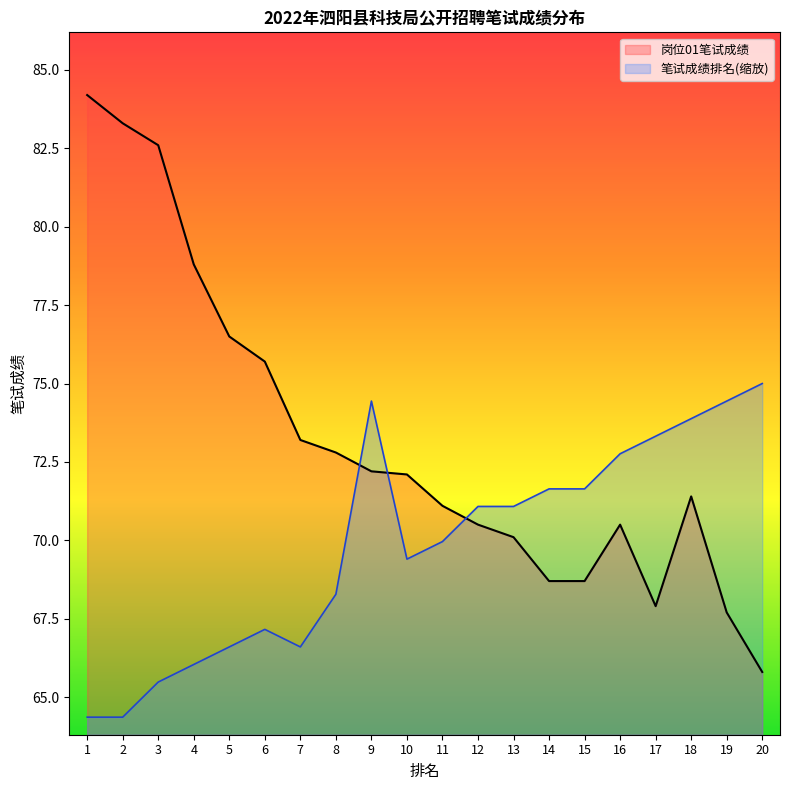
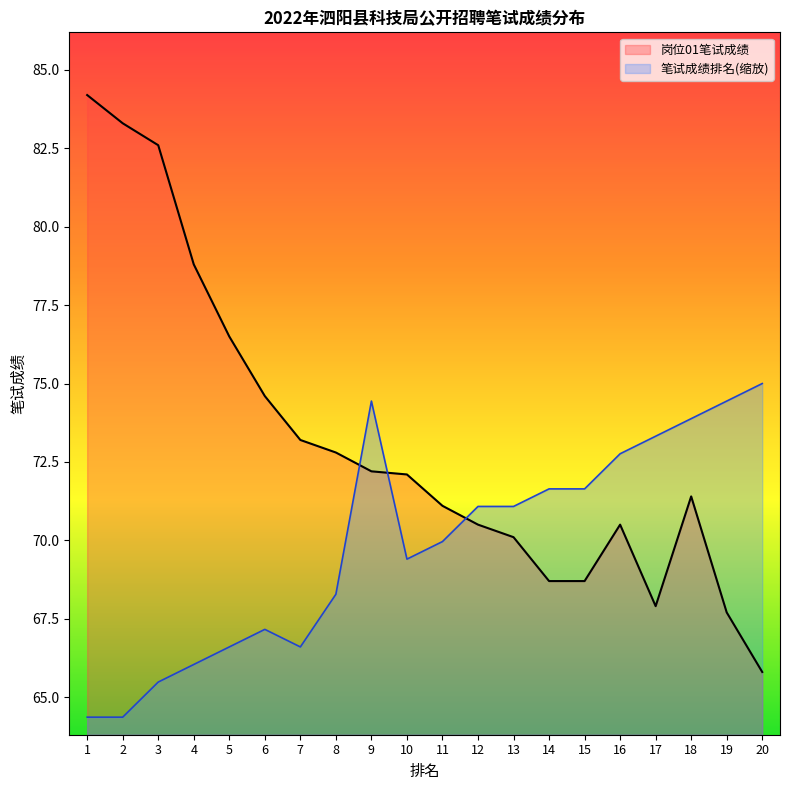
岗位01笔试成绩, 6: 75.7 -> 74.6
